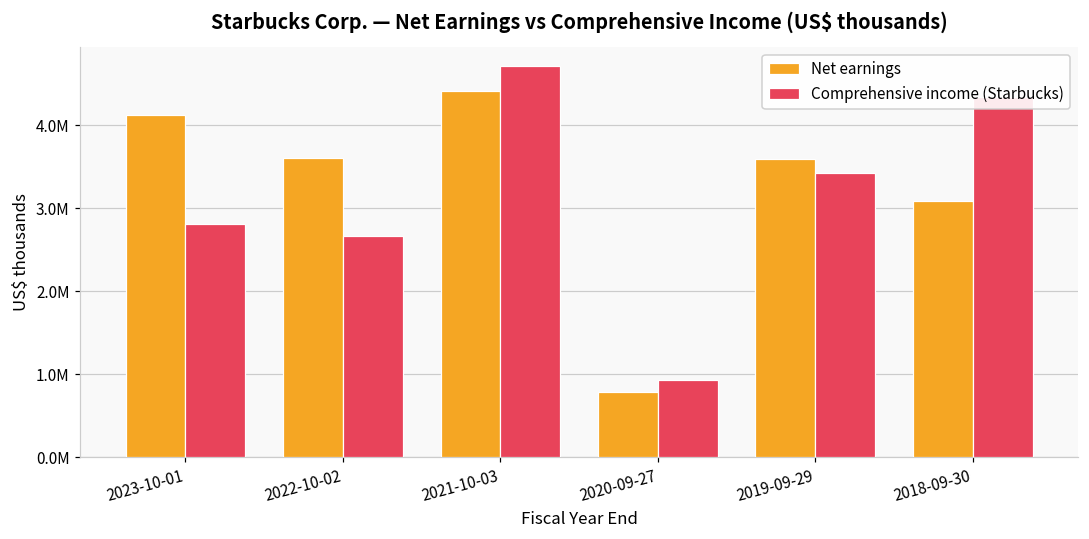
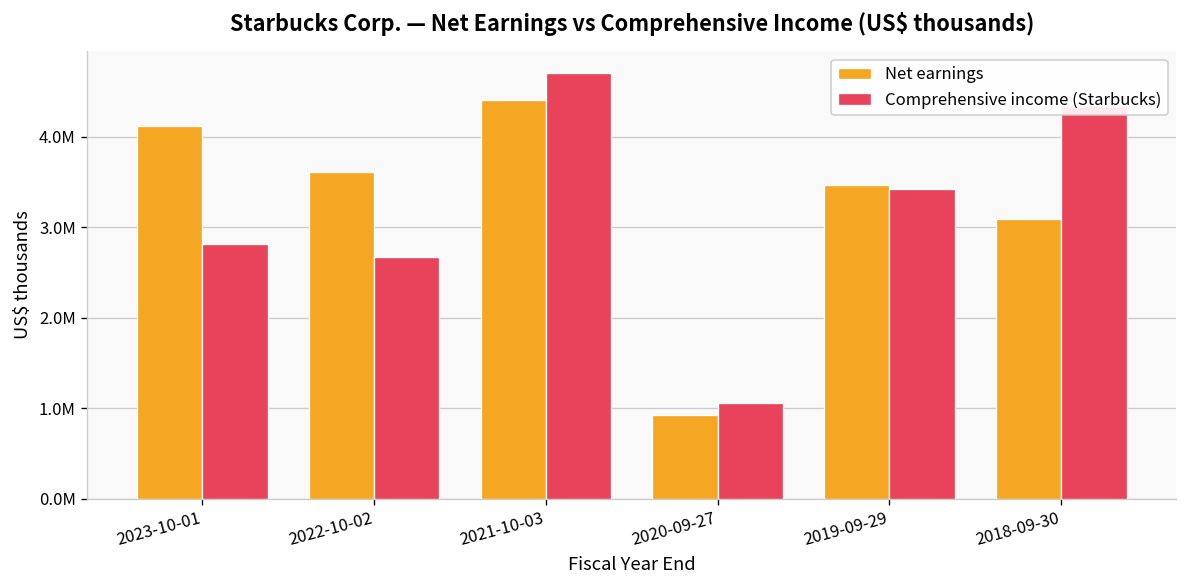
Net earnings, 2020-09-27: 800000 -> 900000
Comprehensive income (Starbucks), 2020-09-27: 900000 -> 1100000
Net earnings, 2019-09-29: 3600000 -> 3500000
